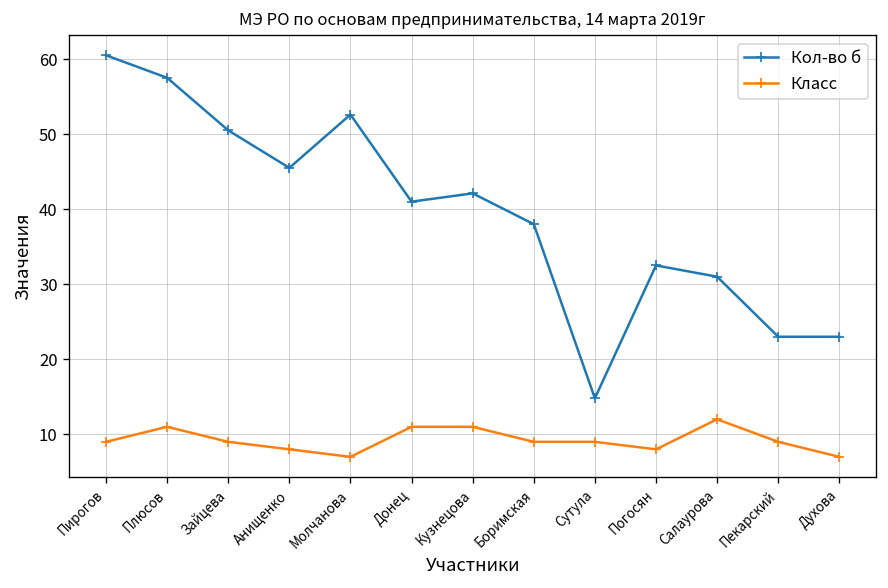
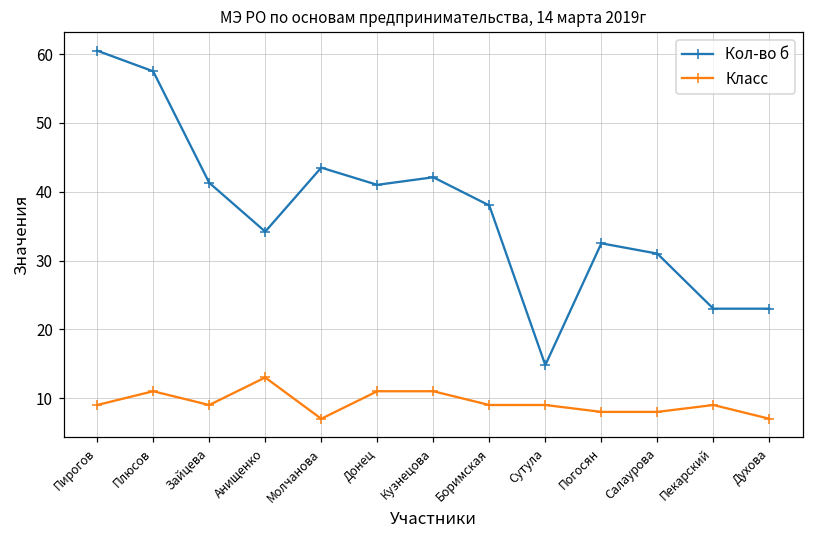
Кол-во б, Зайцева: 51 -> 41
Кол-во б, Анищенко: 46 -> 34
Класс, Анищенко: 8 -> 13
Кол-во б, Молчанова: 53 -> 44
Класс, Салаурова: 12 -> 8
